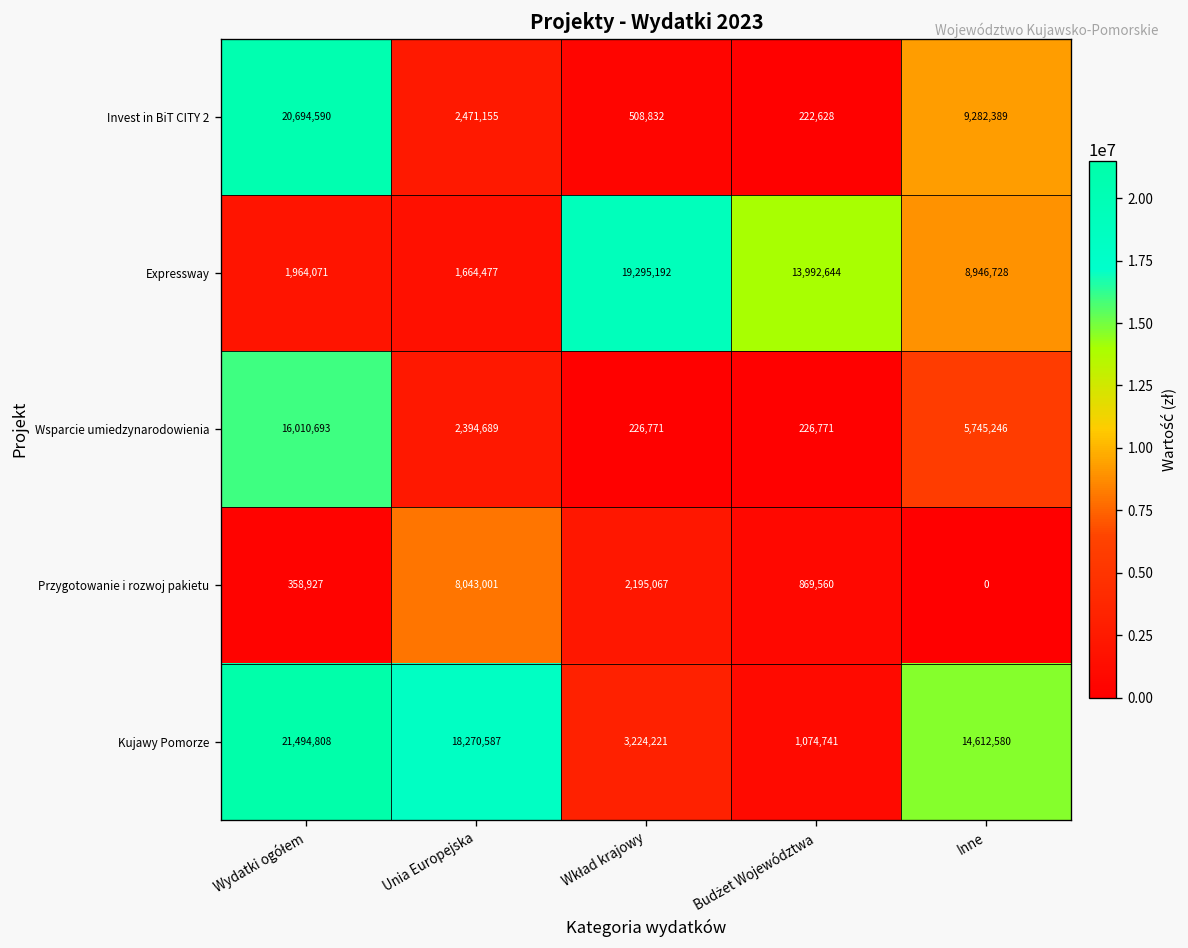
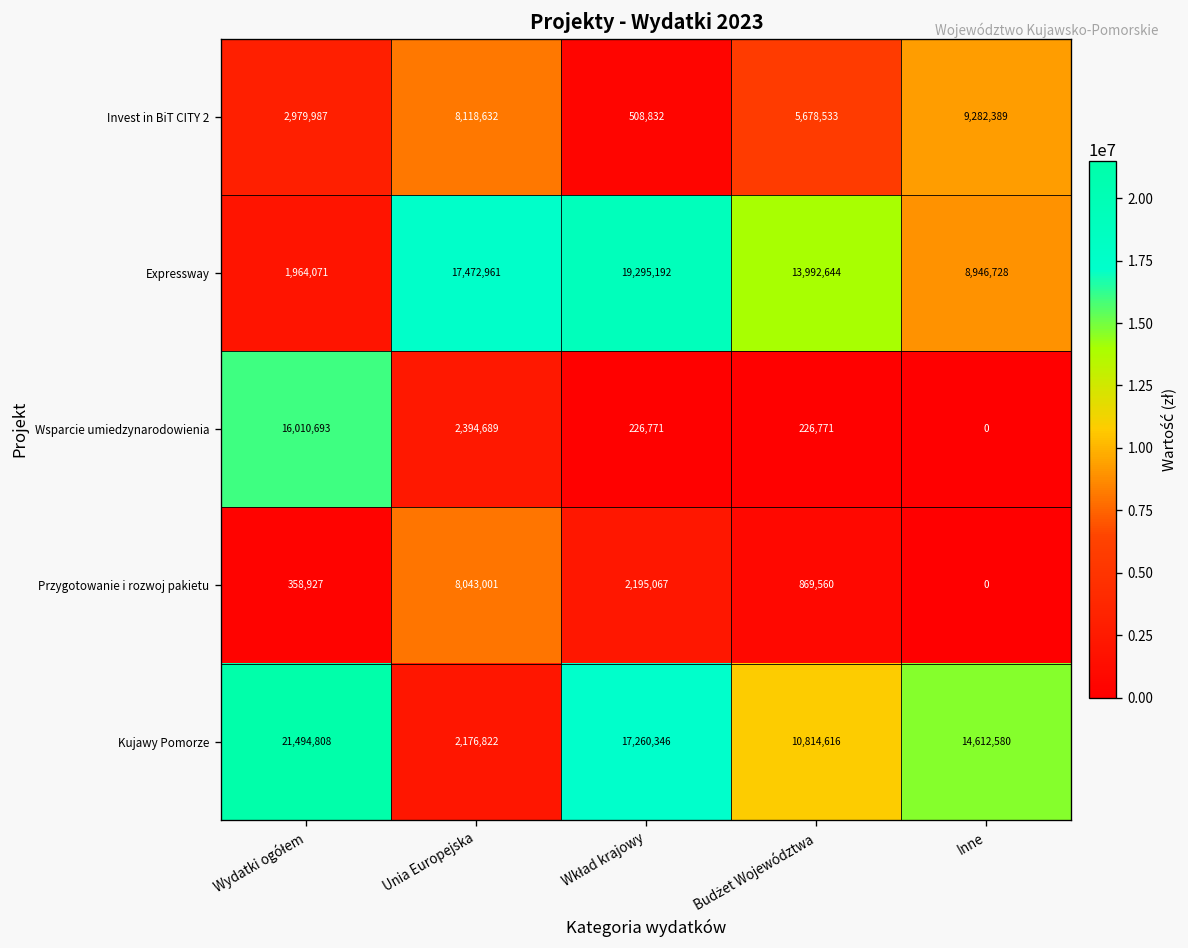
Invest in BiT CITY 2, Wydatki ogółem: 20,694,590 -> 2,979,987
Invest in BiT CITY 2, Unia Europejska: 2,471,155 -> 8,118,632
Invest in BiT CITY 2, Budżet Województwa: 222,628 -> 5,678,533
Expressway, Unia Europejska: 1,664,477 -> 17,472,961
Wsparcie umiedzynarodowienia, Inne: 5,745,246 -> 0
Kujawy Pomorze, Unia Europejska: 18,270,587 -> 2,176,822
Kujawy Pomorze, Wkład krajowy: 3,224,221 -> 17,260,346
Kujawy Pomorze, Budżet Województwa: 1,074,741 -> 10,814,616
